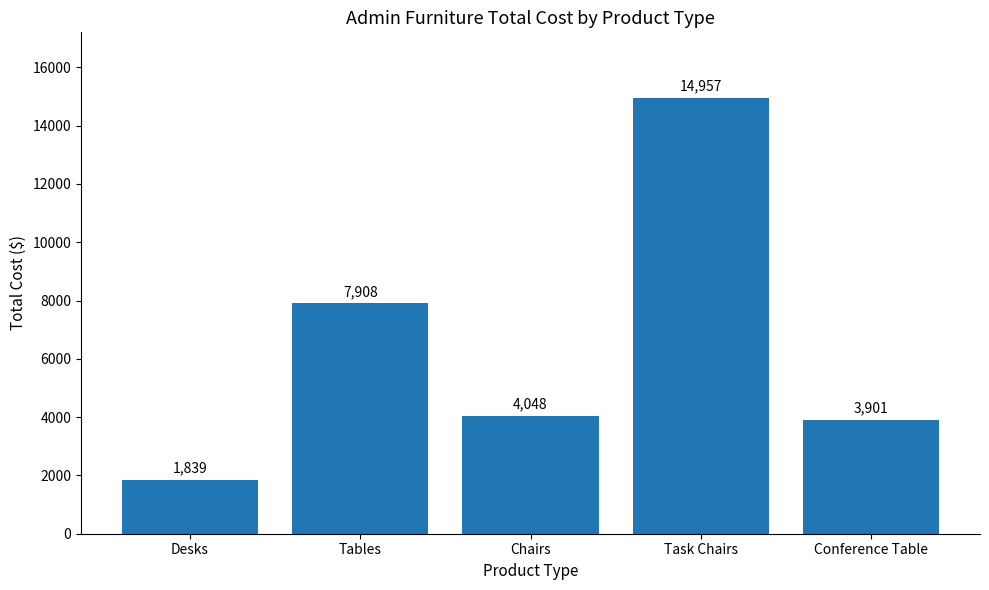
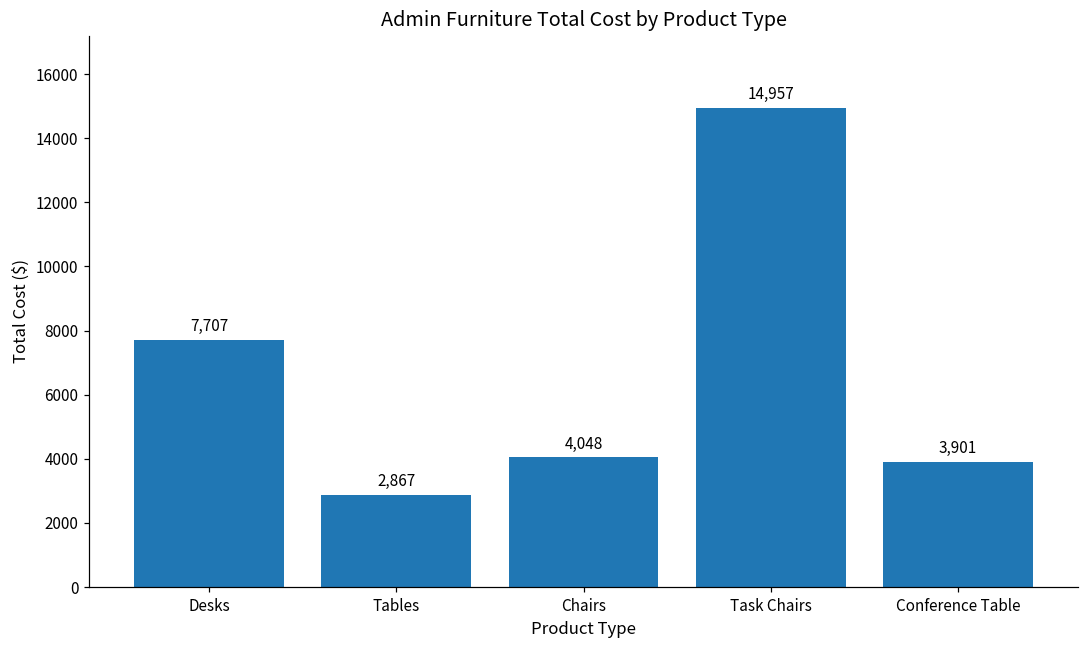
Desks: 1,839 -> 7,707
Tables: 7,908 -> 2,867
